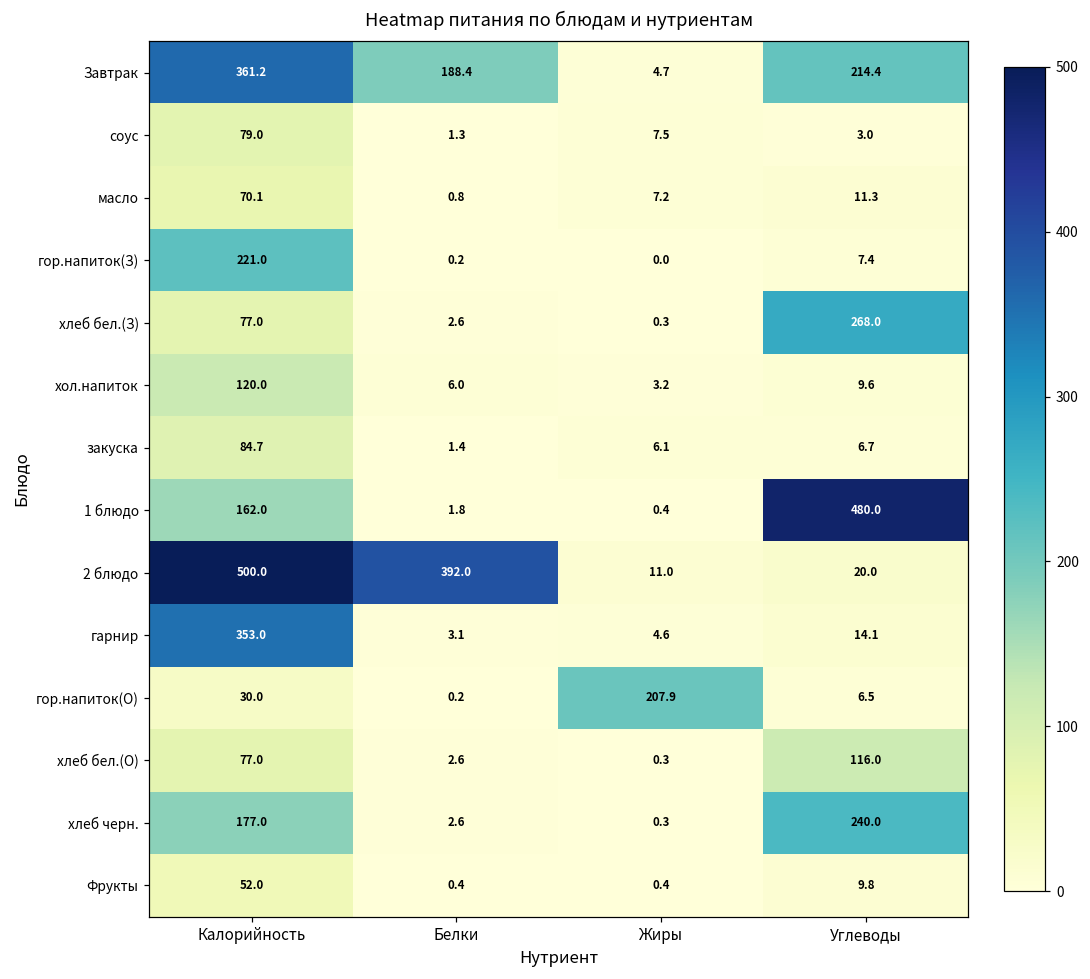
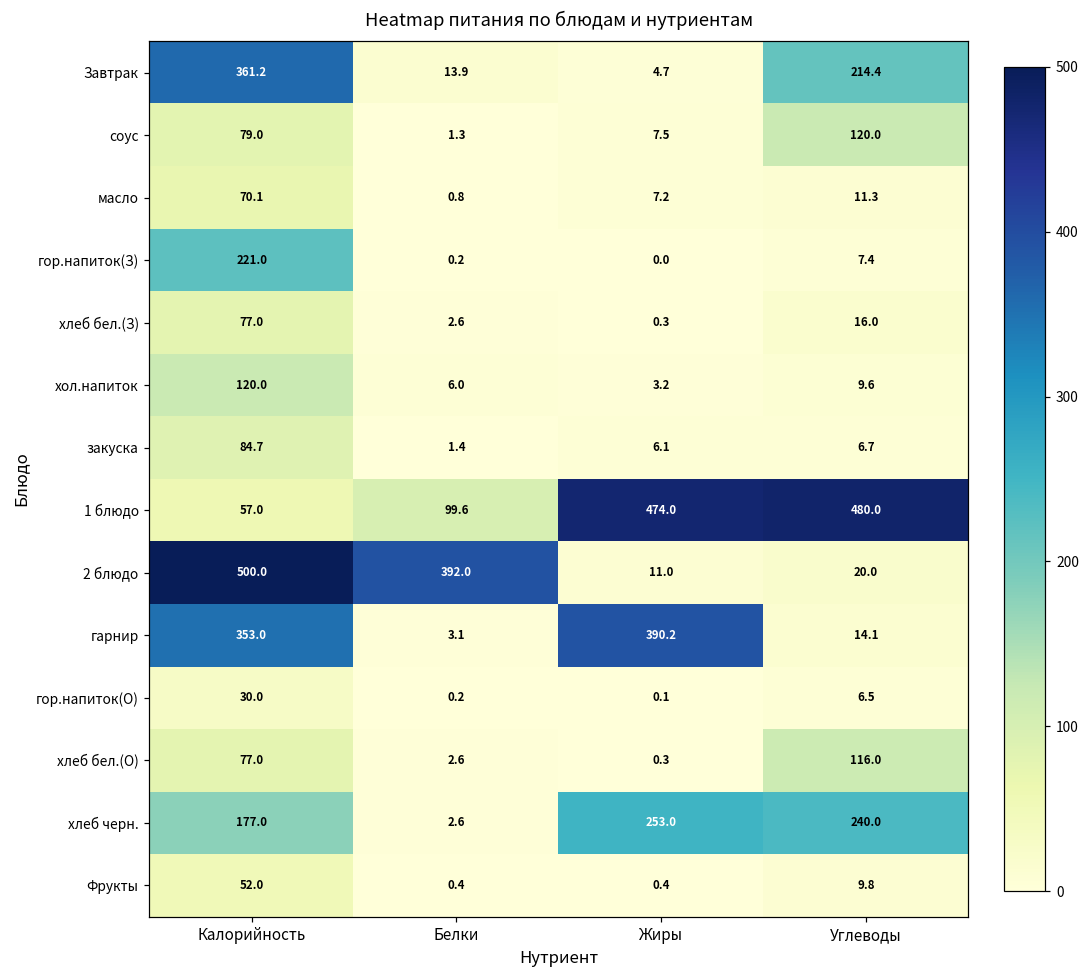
Завтрак, Белки: 188.4 -> 13.9
соус, Углеводы: 3.0 -> 120.0
хлеб бел.(З), Углеводы: 268.0 -> 16.0
1 блюдо, Калорийность: 162.0 -> 57.0
1 блюдо, Белки: 1.8 -> 99.6
1 блюдо, Жиры: 0.4 -> 474.0
гарнир, Жиры: 4.6 -> 390.2
гор.напиток(О), Жиры: 207.9 -> 0.1
хлеб черн., Жиры: 0.3 -> 253.0
